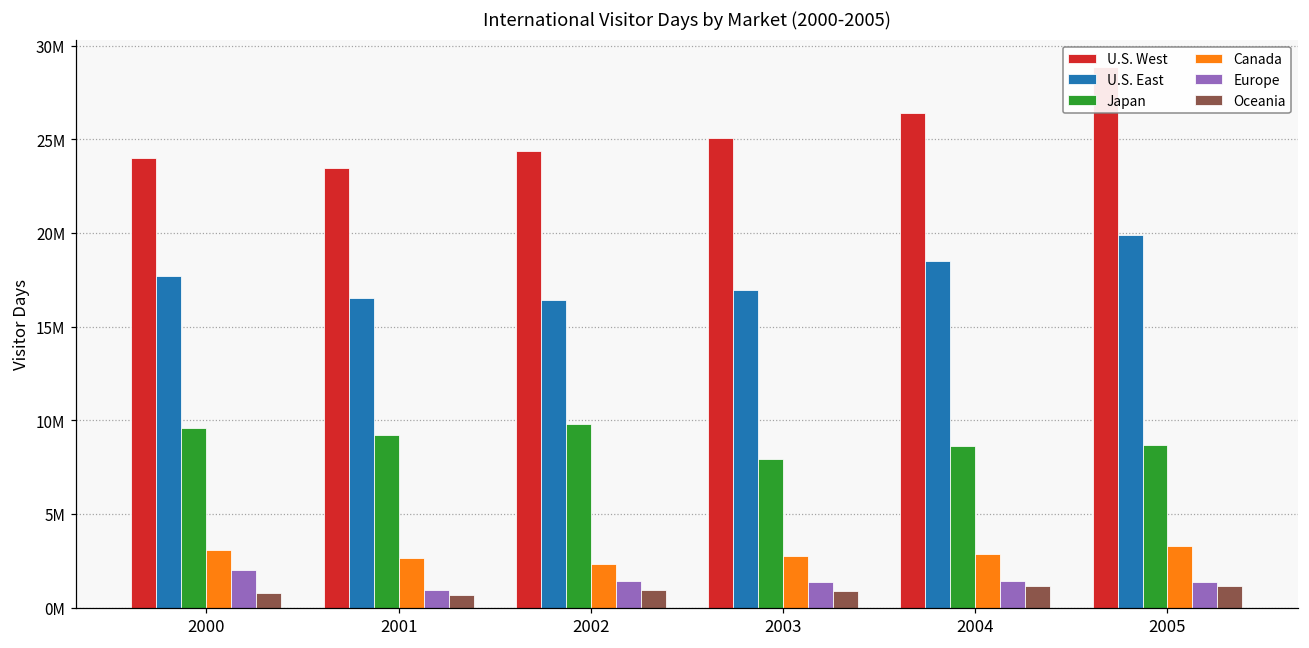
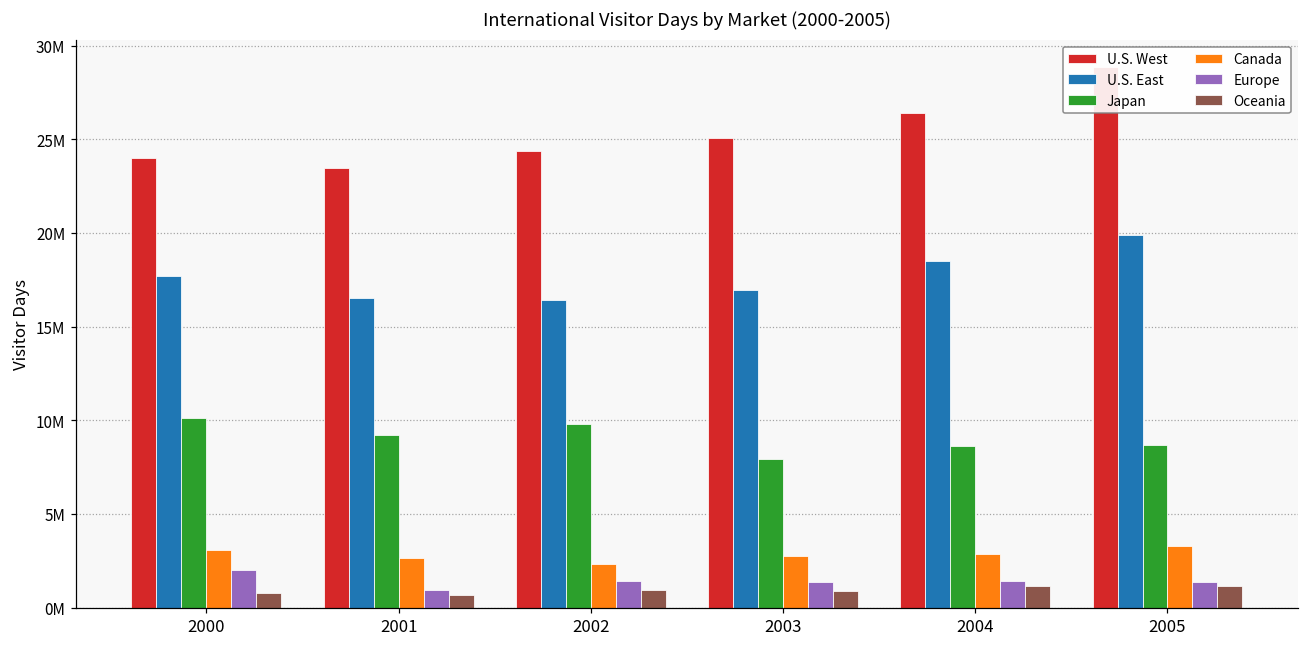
Japan, 2000: 9600000 -> 10100000
